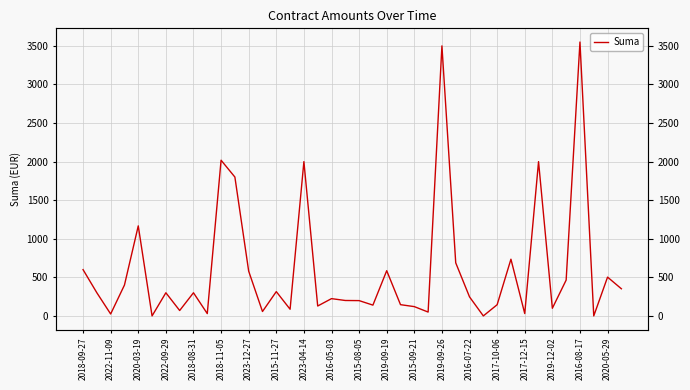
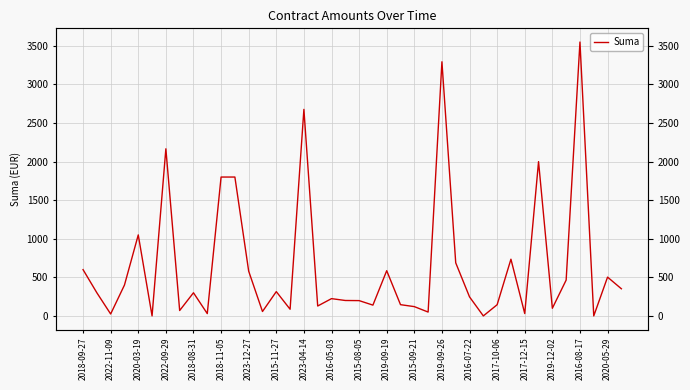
2020-03-19: 1200 -> 1100
2022-09-29: 300 -> 2200
2018-11-05: 2000 -> 1800
2023-04-14: 2000 -> 2700
2019-09-26: 3500 -> 3300
